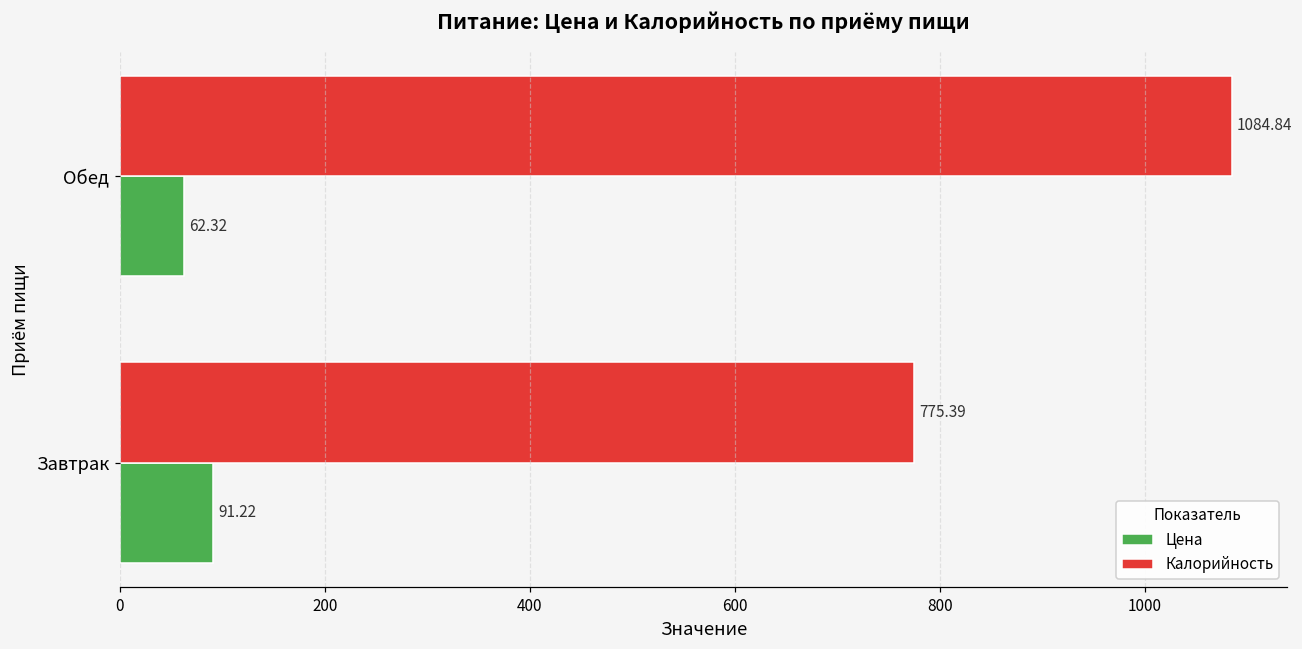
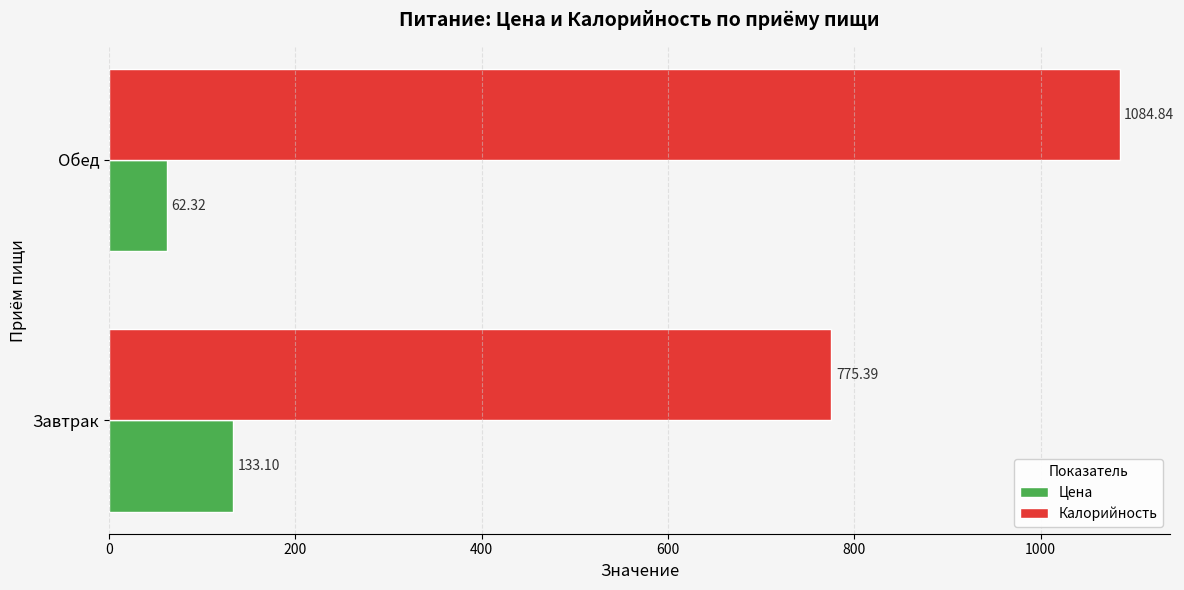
Цена, Завтрак: 91.22 -> 133.10
